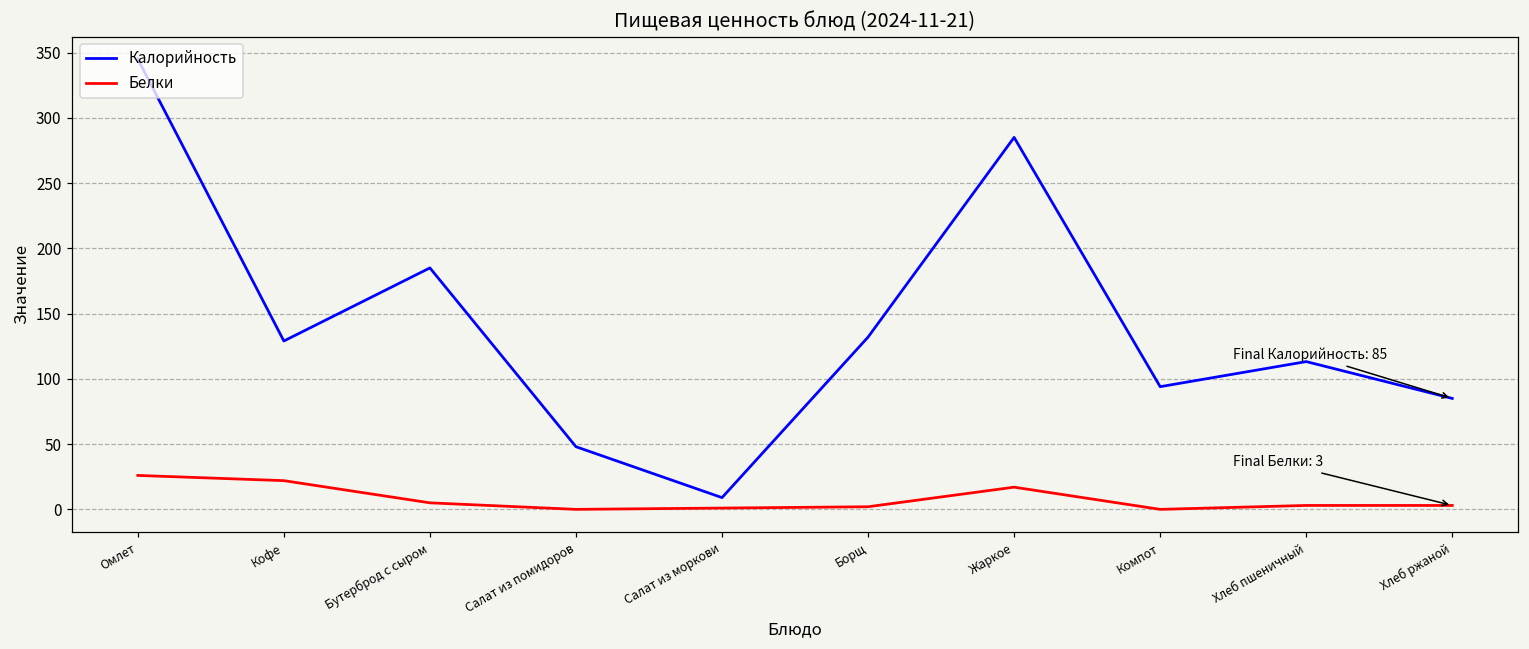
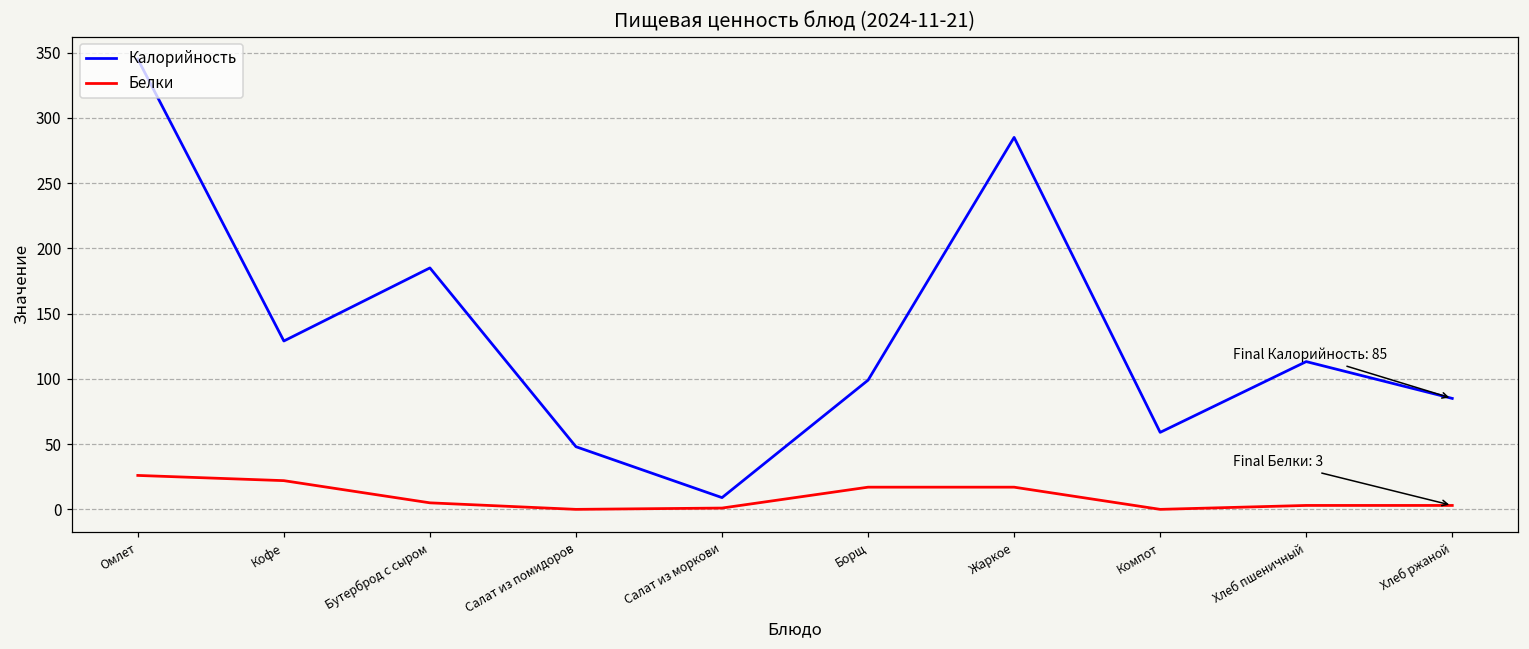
Калорийность, Борщ: 132 -> 99
Белки, Борщ: 2 -> 17
Калорийность, Компот: 94 -> 59
